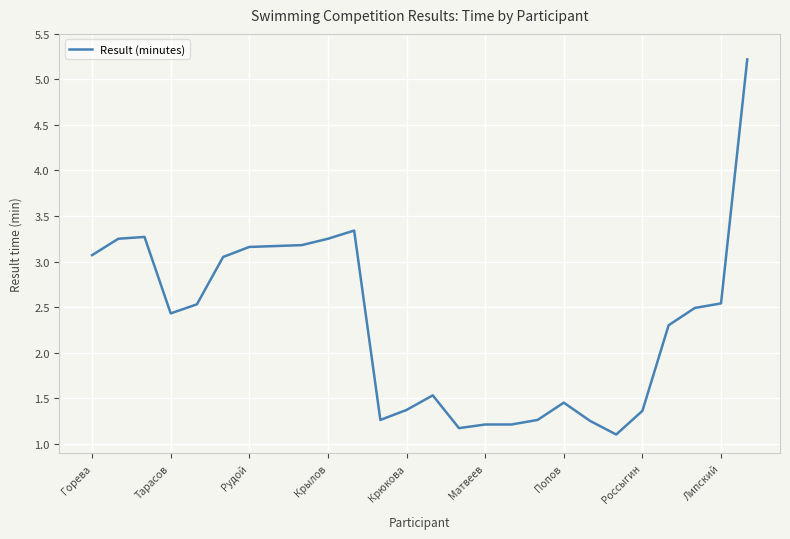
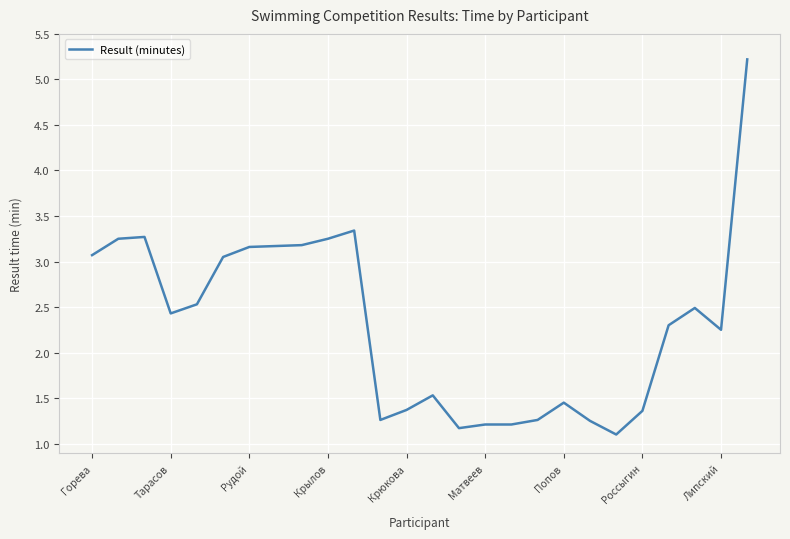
Липский: 2.5 -> 2.3
